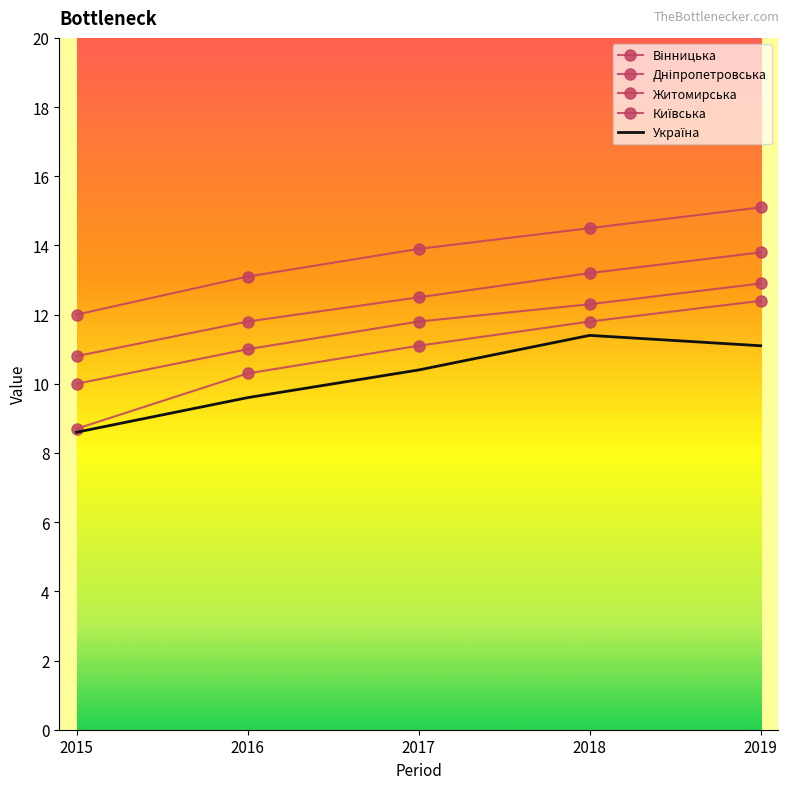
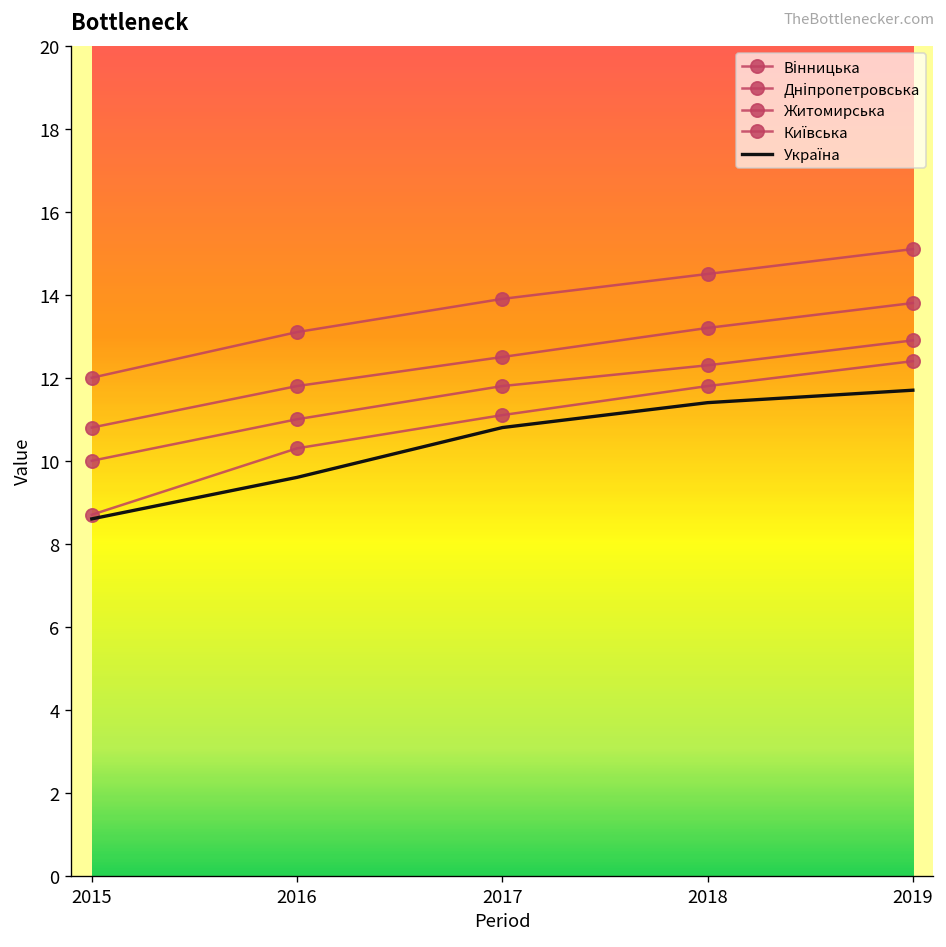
Україна, 2017: 10.4 -> 10.8
Україна, 2019: 11.1 -> 11.7
